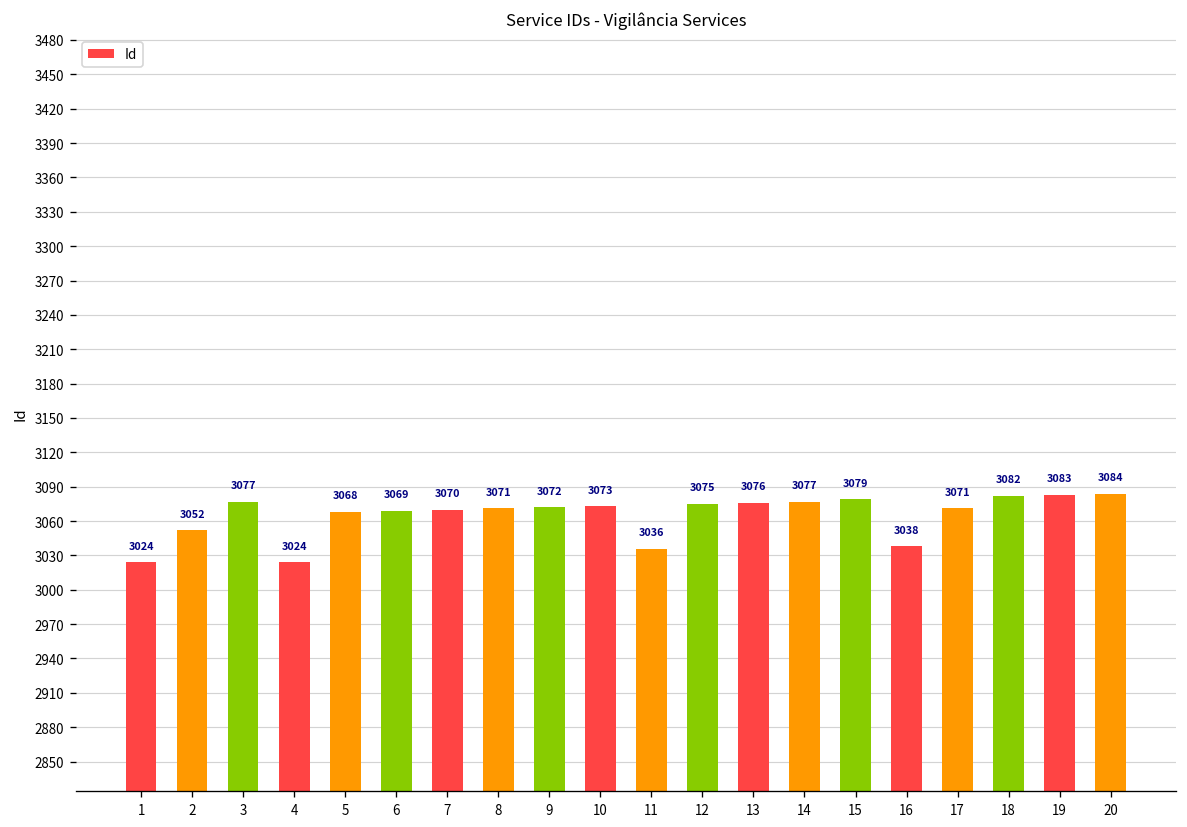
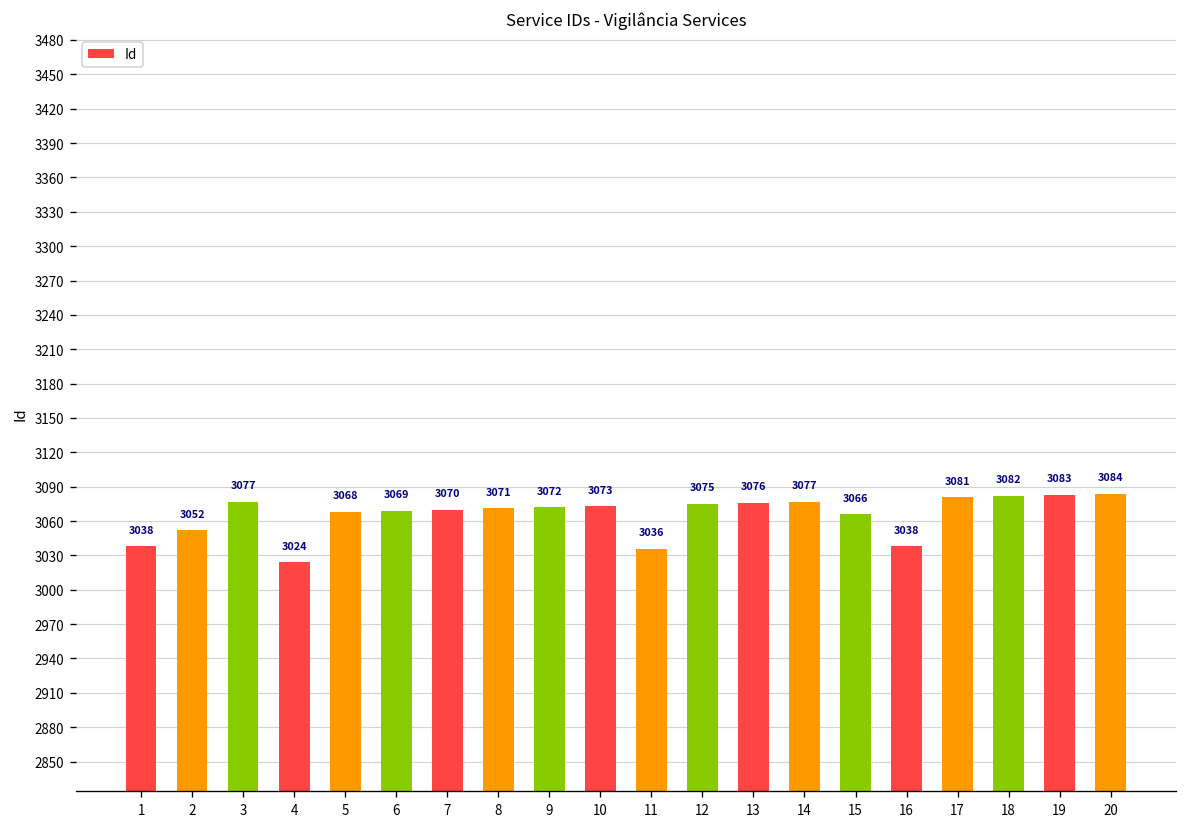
1: 3024 -> 3038
15: 3079 -> 3066
17: 3071 -> 3081
